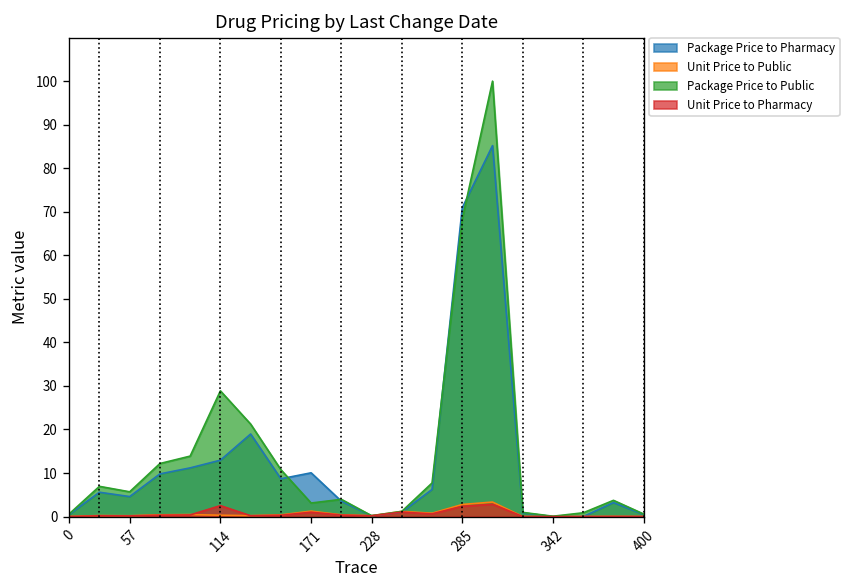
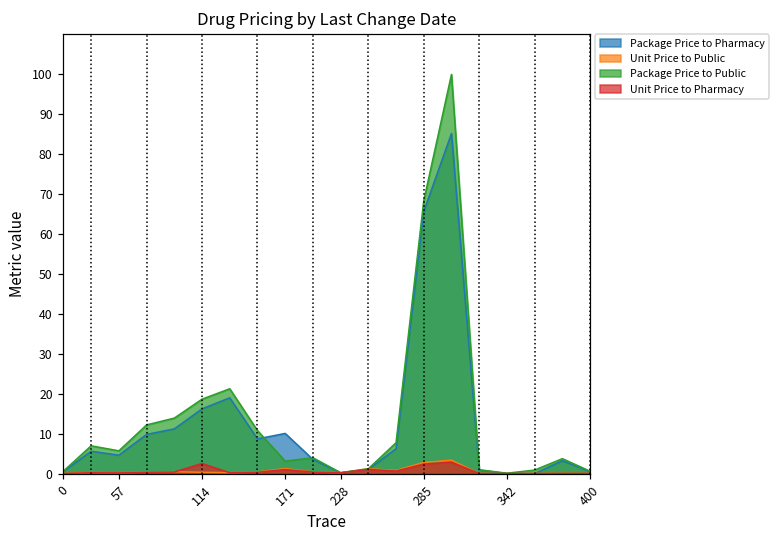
Package Price to Pharmacy, 114: 13 -> 16
Package Price to Public, 114: 29 -> 19
Package Price to Pharmacy, 285: 71 -> 66
